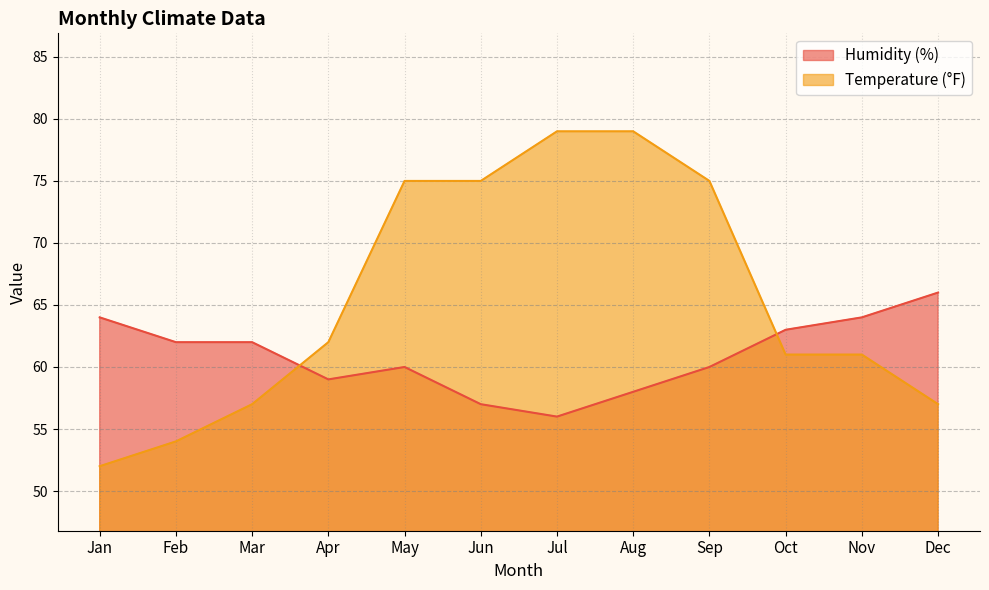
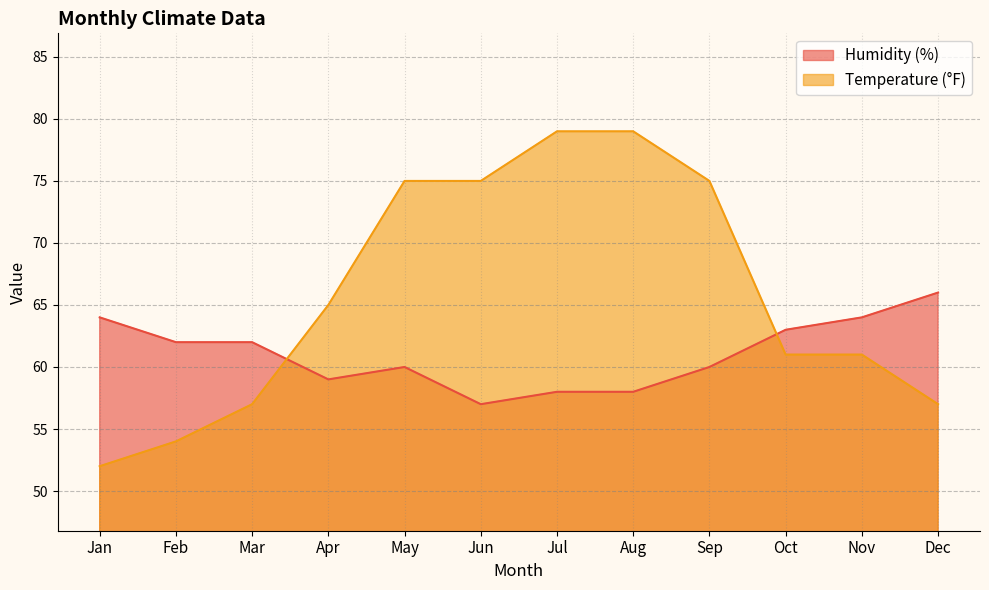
Temperature (°F), Apr: 62 -> 65
Humidity (%), Jul: 56 -> 58
